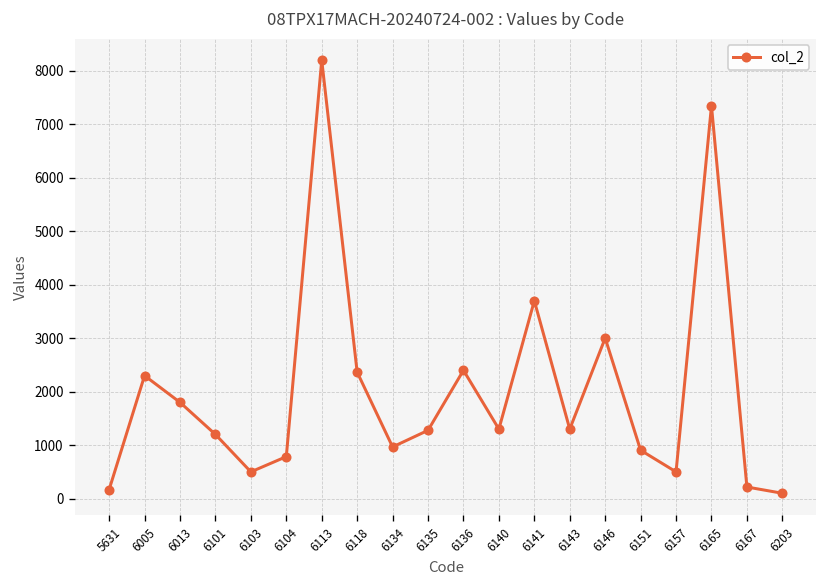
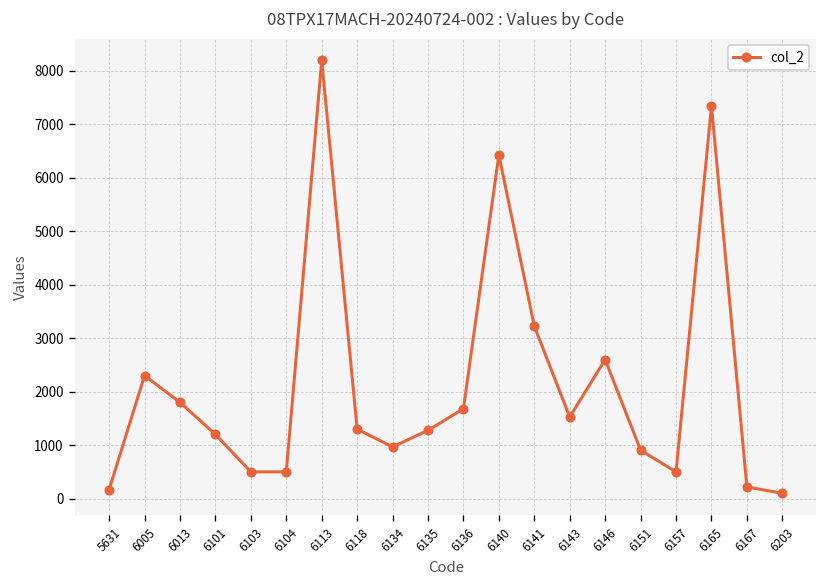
6104: 800 -> 500
6118: 2400 -> 1300
6136: 2400 -> 1700
6140: 1300 -> 6400
6141: 3700 -> 3200
6143: 1300 -> 1500
6146: 3000 -> 2600
